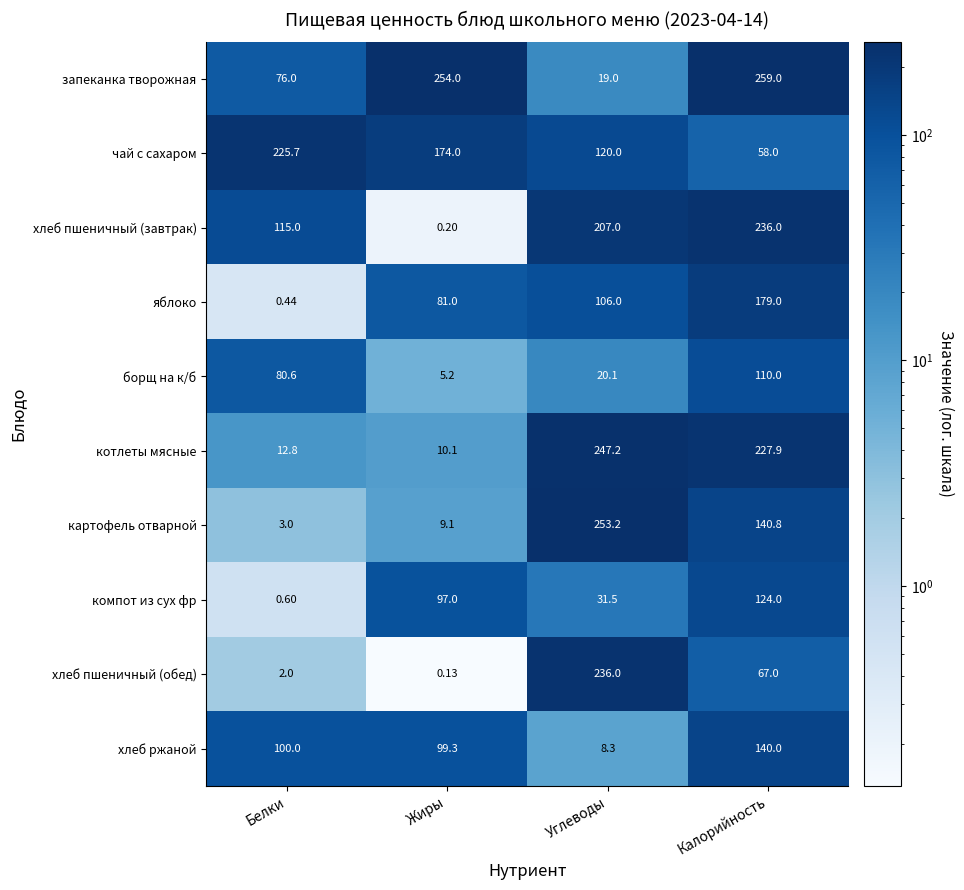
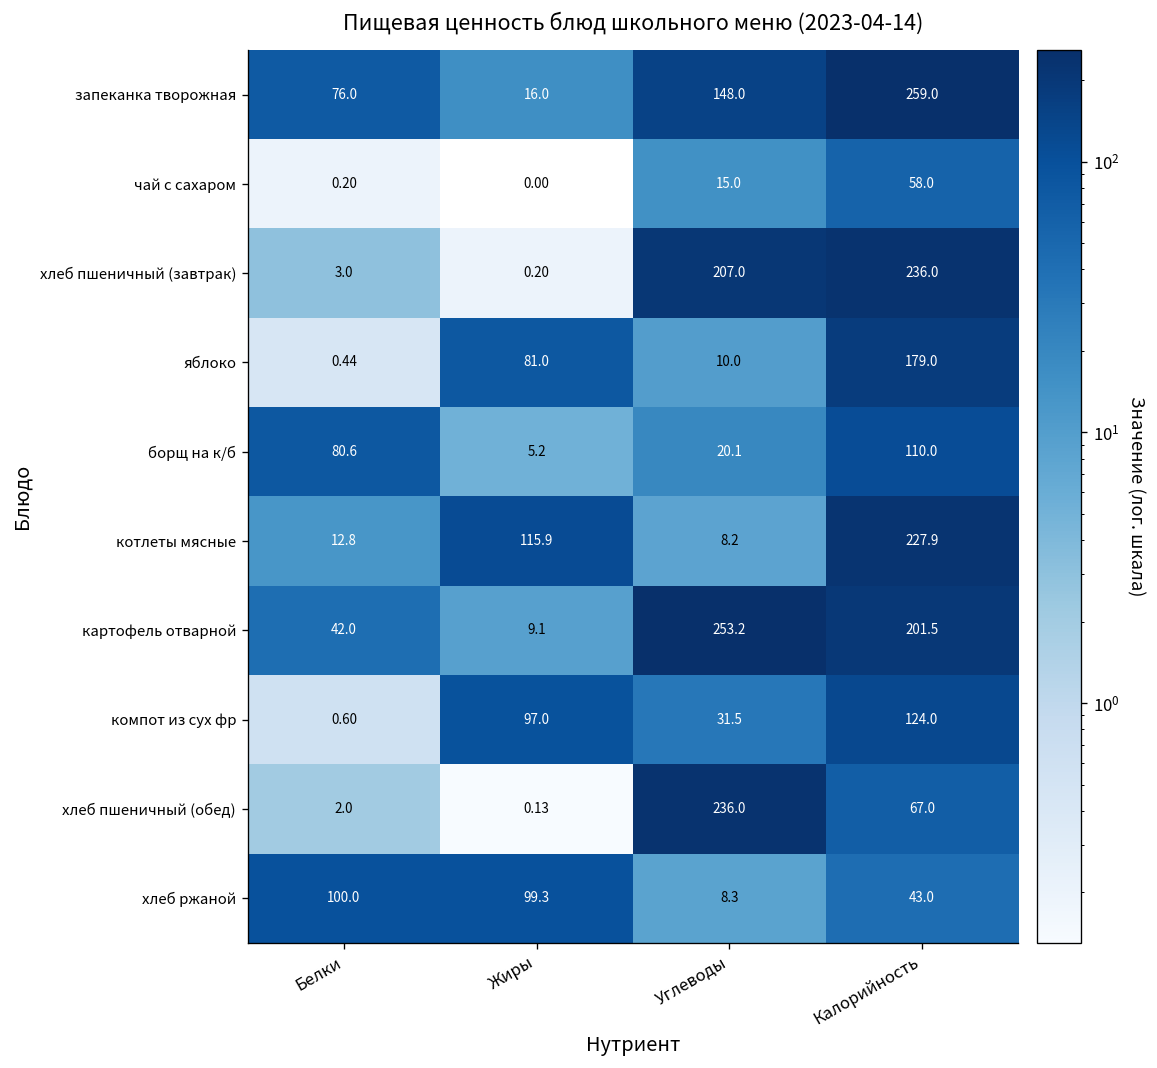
запеканка творожная, Жиры: 254.0 -> 16.0
запеканка творожная, Углеводы: 19.0 -> 148.0
чай с сахаром, Белки: 225.7 -> 0.20
чай с сахаром, Жиры: 174.0 -> 0.00
чай с сахаром, Углеводы: 120.0 -> 15.0
хлеб пшеничный (завтрак), Белки: 115.0 -> 3.0
яблоко, Углеводы: 106.0 -> 10.0
котлеты мясные, Жиры: 10.1 -> 115.9
котлеты мясные, Углеводы: 247.2 -> 8.2
картофель отварной, Белки: 3.0 -> 42.0
картофель отварной, Калорийность: 140.8 -> 201.5
хлеб ржаной, Калорийность: 140.0 -> 43.0
